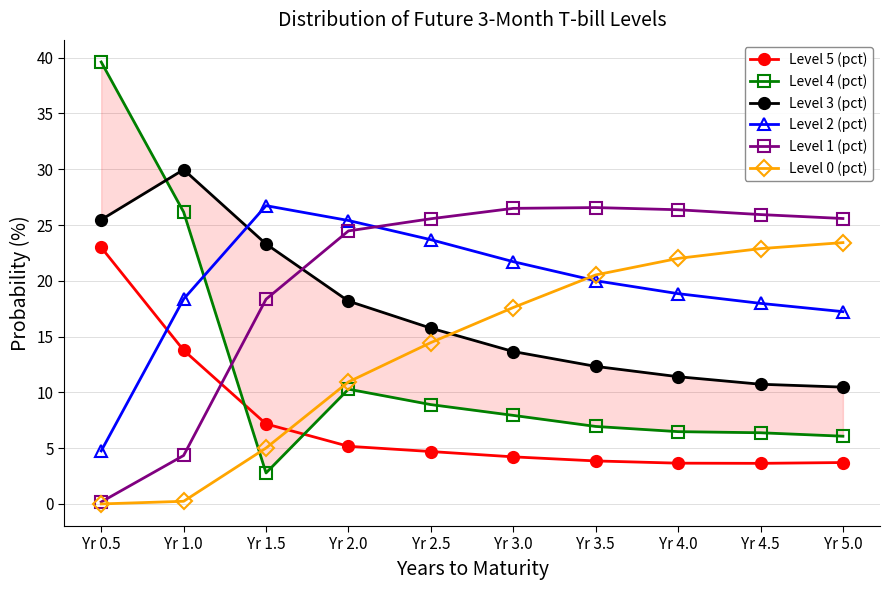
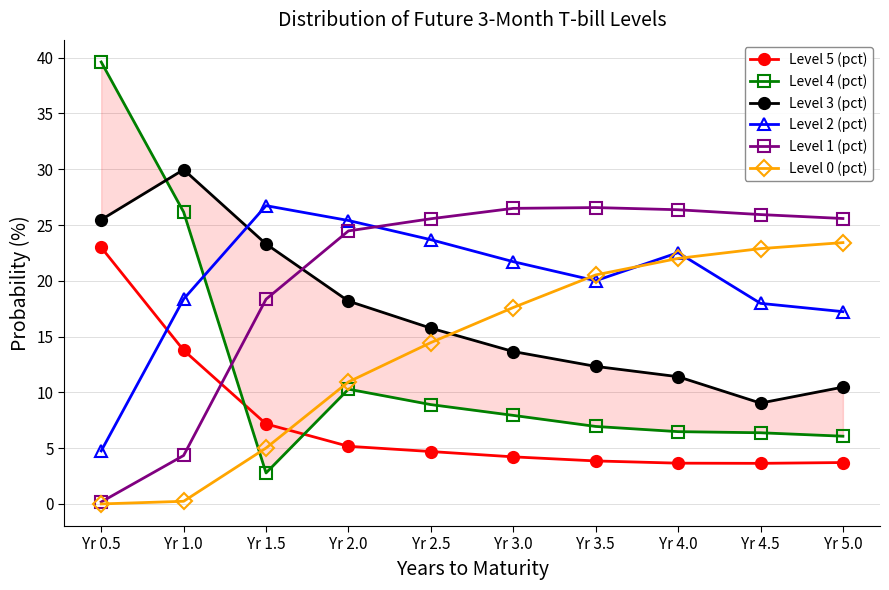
Level 2 (pct), Yr 4.0: 18.8 -> 22.5
Level 3 (pct), Yr 4.5: 10.7 -> 9.0
